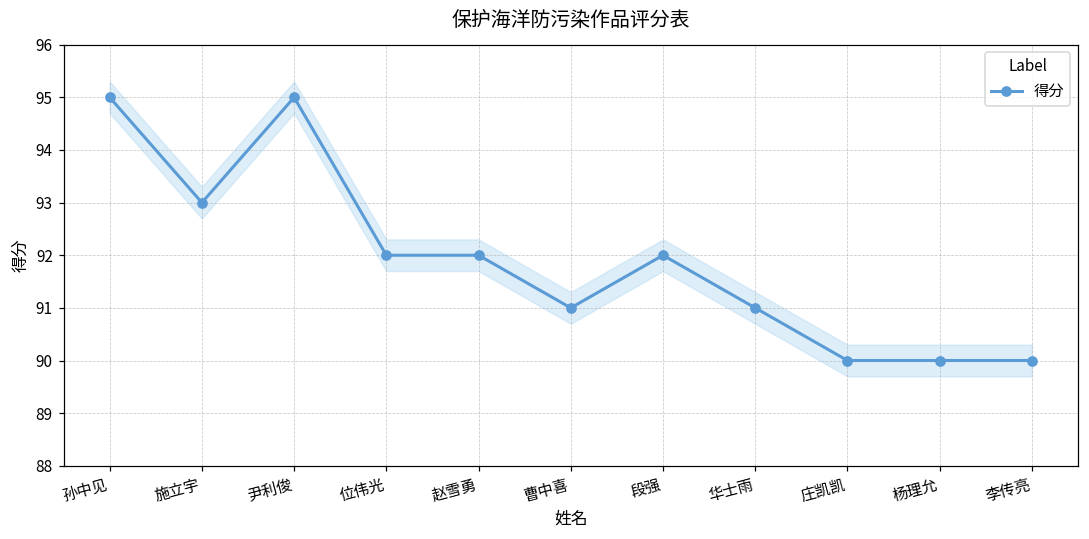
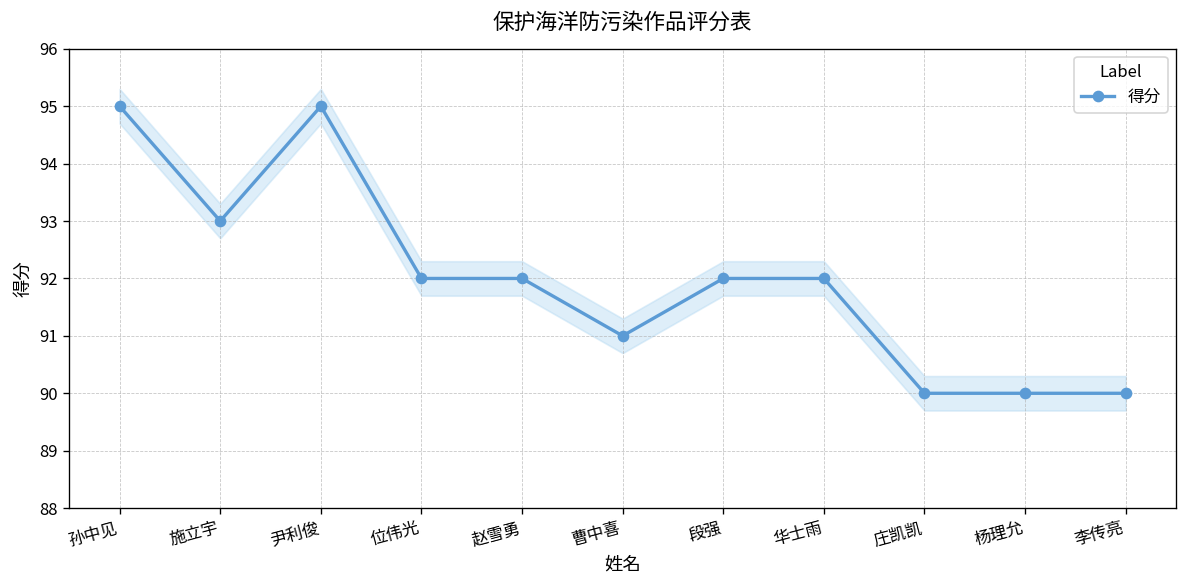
得分, 华士雨: 91 -> 92
